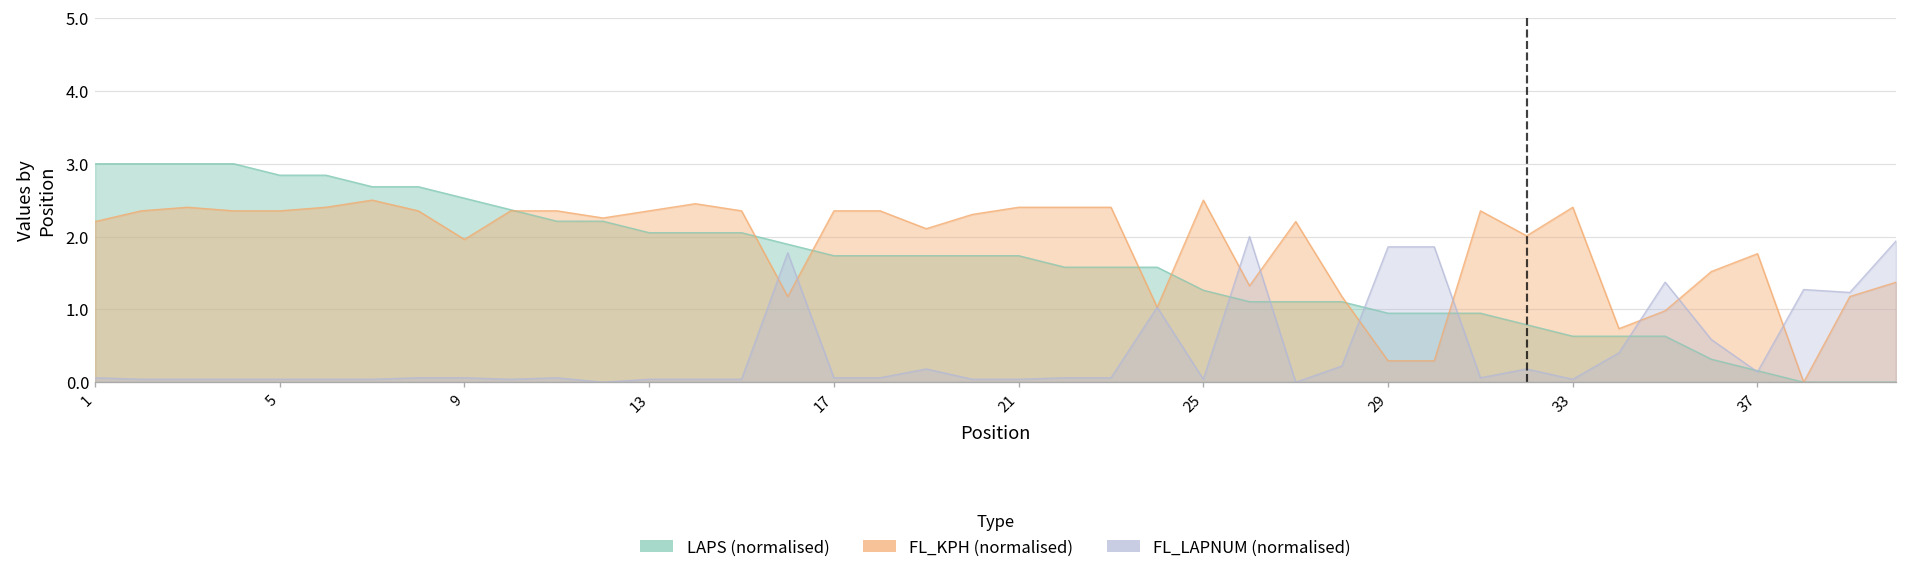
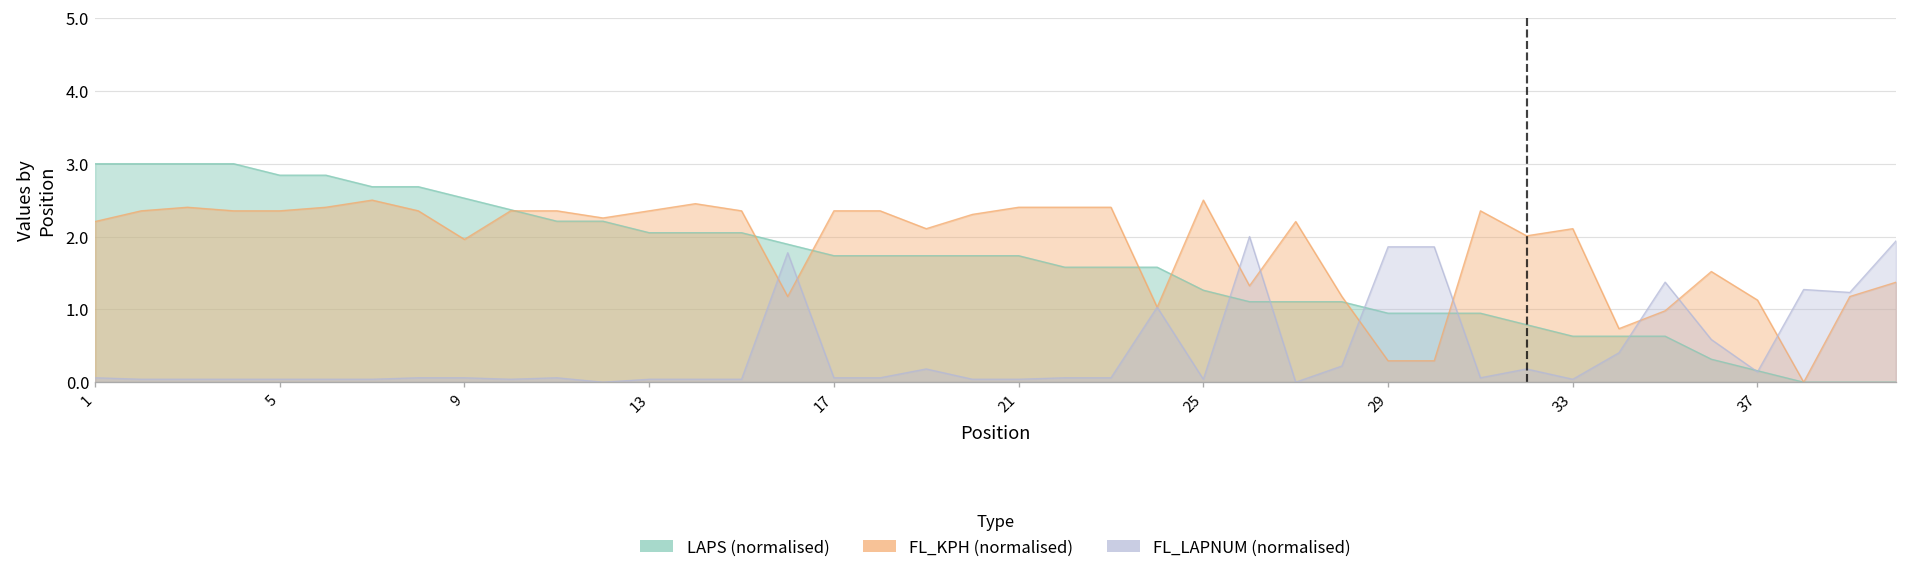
FL_KPH (normalised), 33: 2.4 -> 2.1
FL_KPH (normalised), 37: 1.8 -> 1.1
